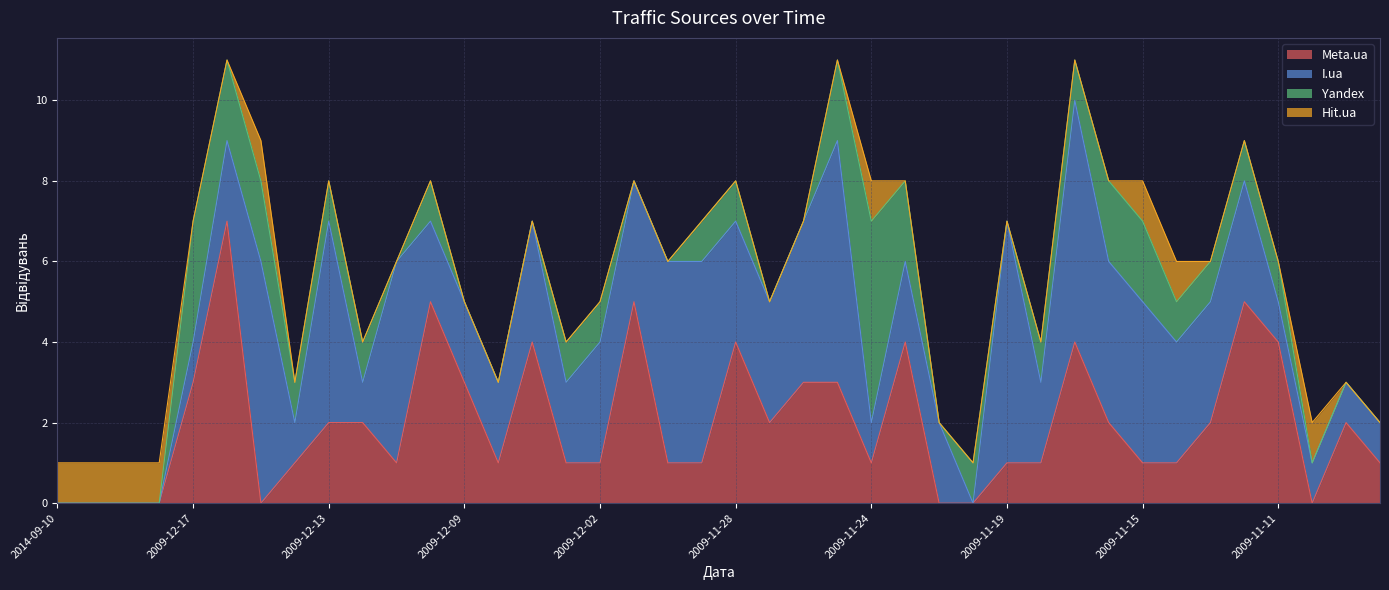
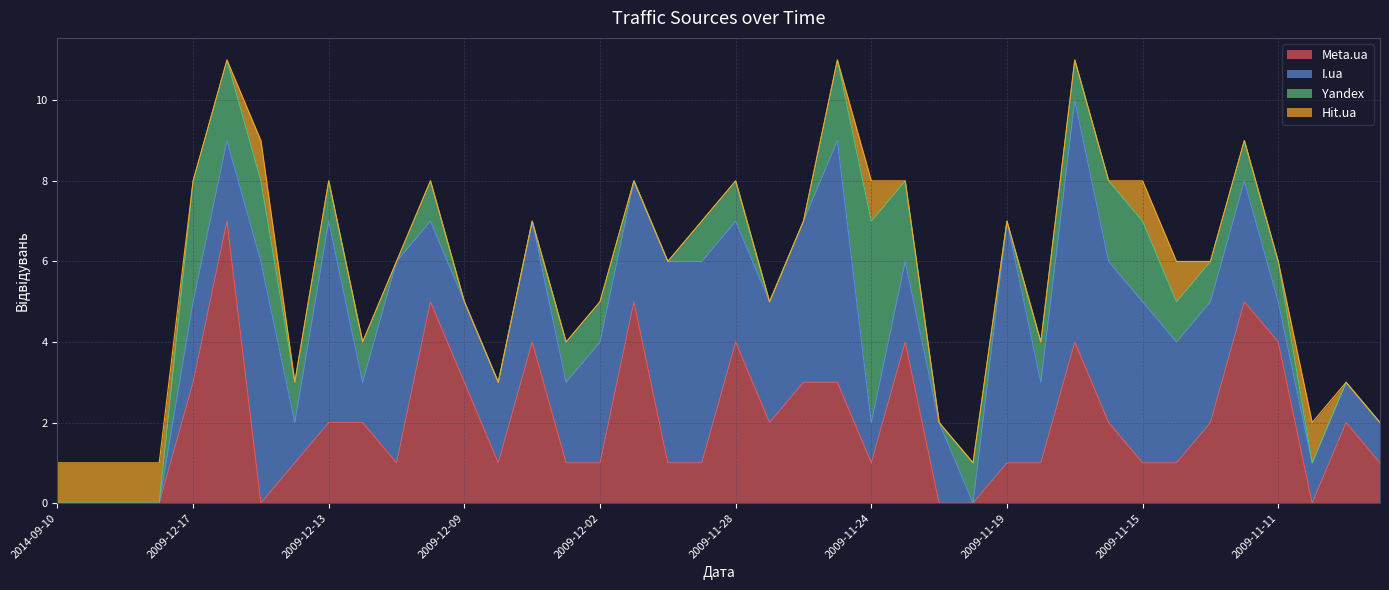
I.ua, 2009-12-17: 1 -> 2
